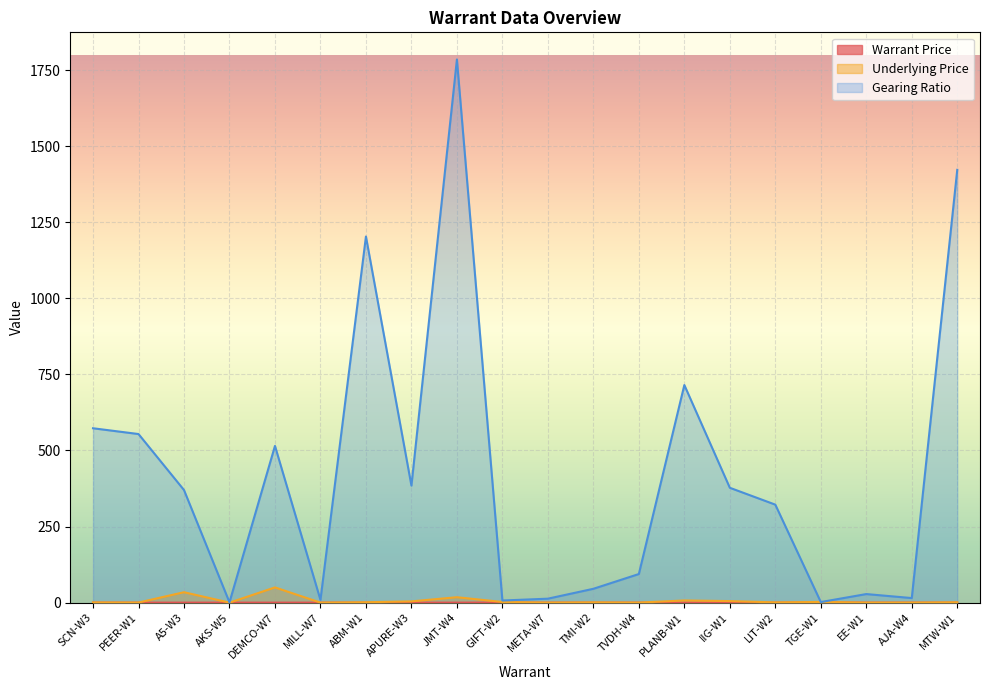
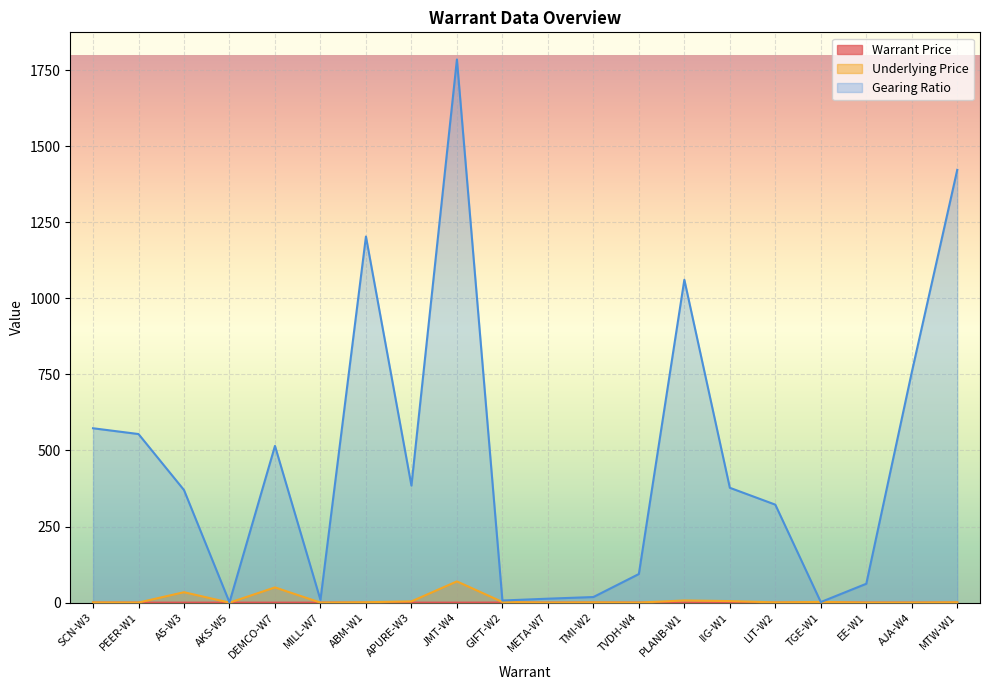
Underlying Price, JMT-W4: 20 -> 70
Gearing Ratio, TMI-W2: 50 -> 20
Gearing Ratio, PLANB-W1: 720 -> 1060
Gearing Ratio, EE-W1: 30 -> 60
Gearing Ratio, AJA-W4: 20 -> 760
